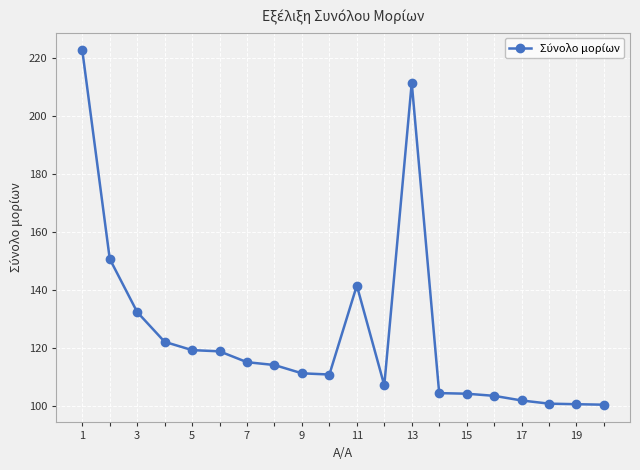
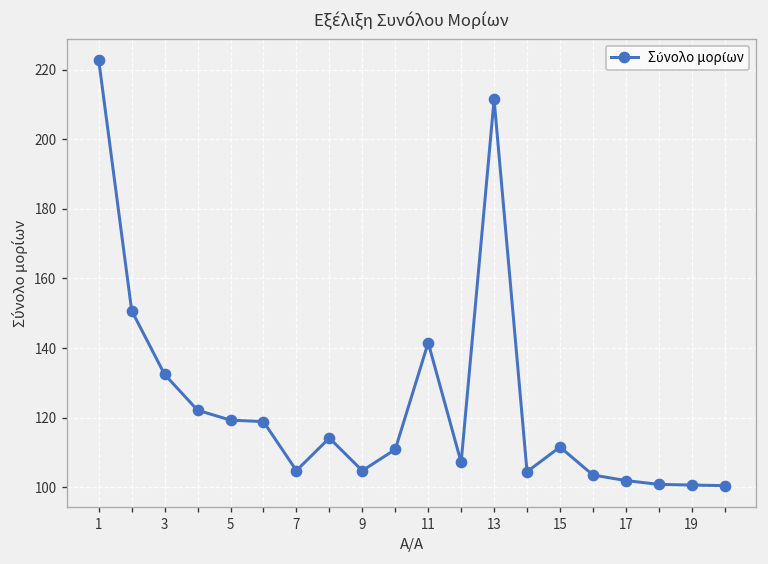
7: 115 -> 105
9: 111 -> 105
15: 104 -> 112
